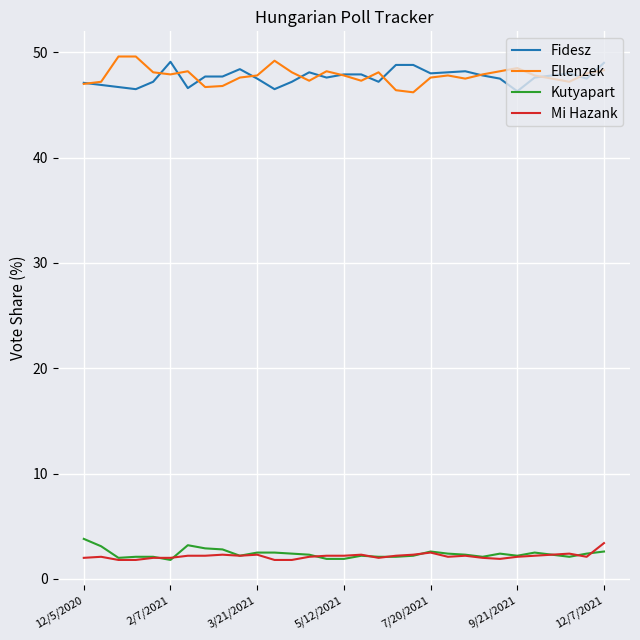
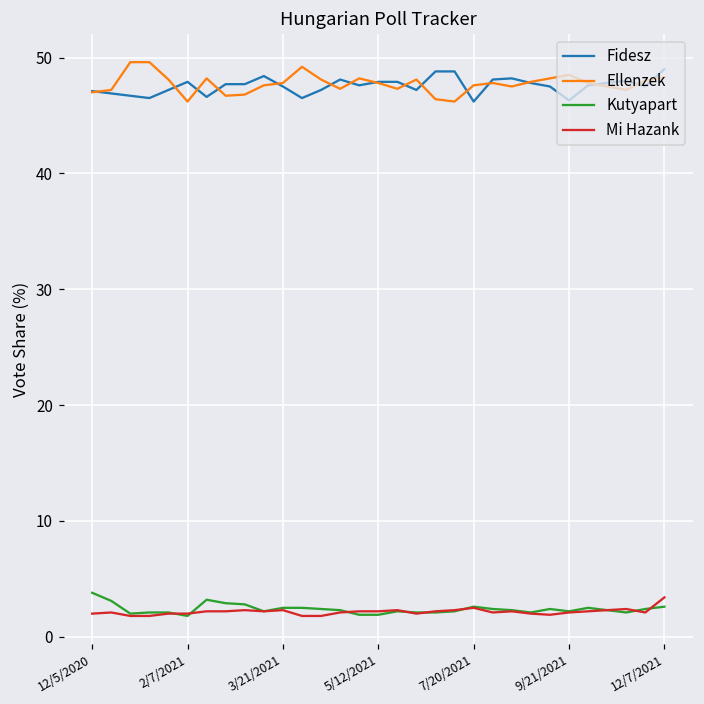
Fidesz, 2/7/2021: 49.1 -> 47.9
Ellenzek, 2/7/2021: 47.9 -> 46.2
Fidesz, 7/20/2021: 48.0 -> 46.2
